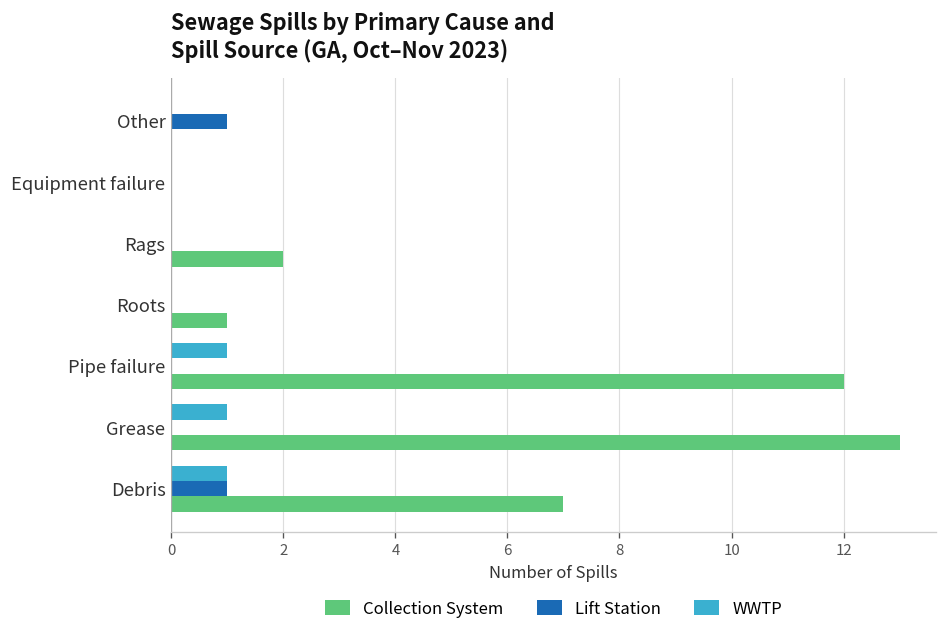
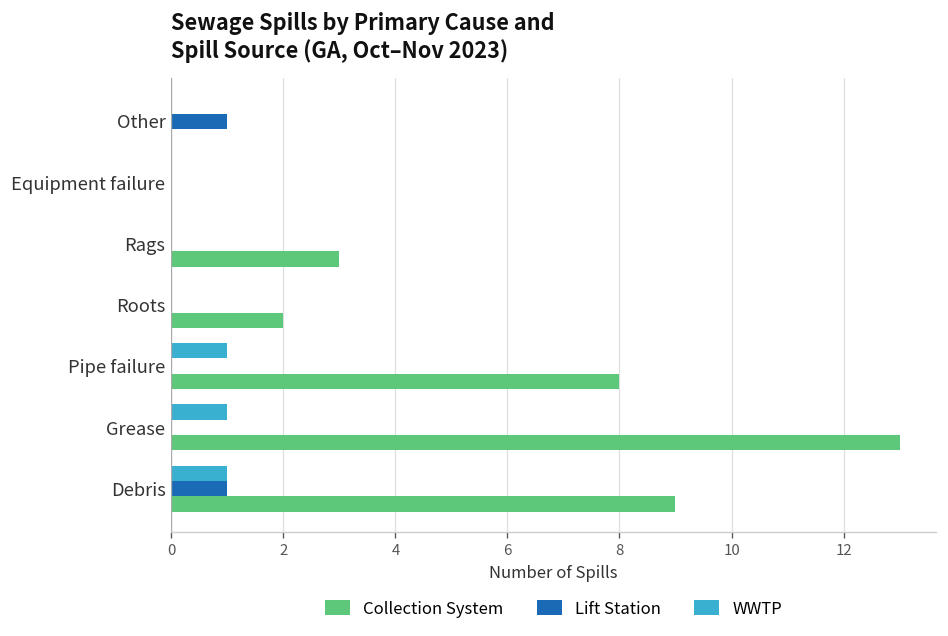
Collection System, Rags: 2 -> 3
Collection System, Roots: 1 -> 2
Collection System, Pipe failure: 12 -> 8
Collection System, Debris: 7 -> 9
